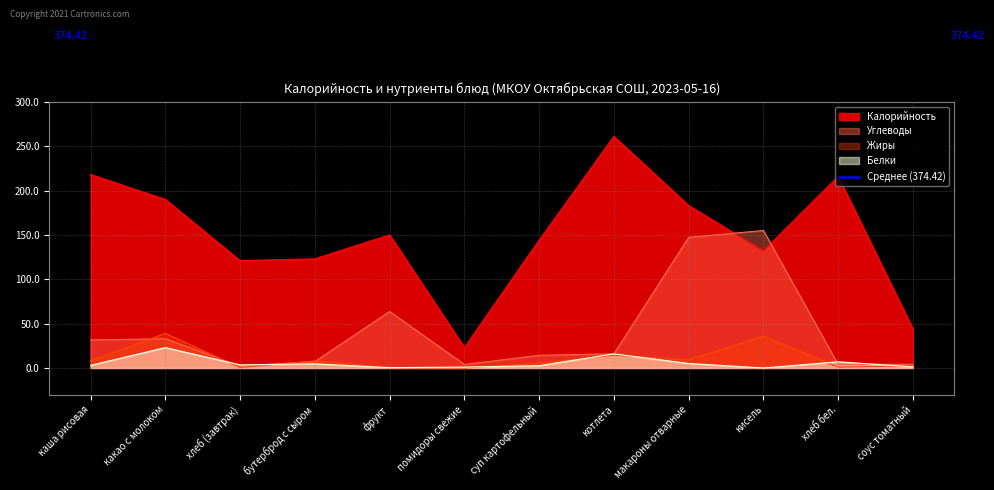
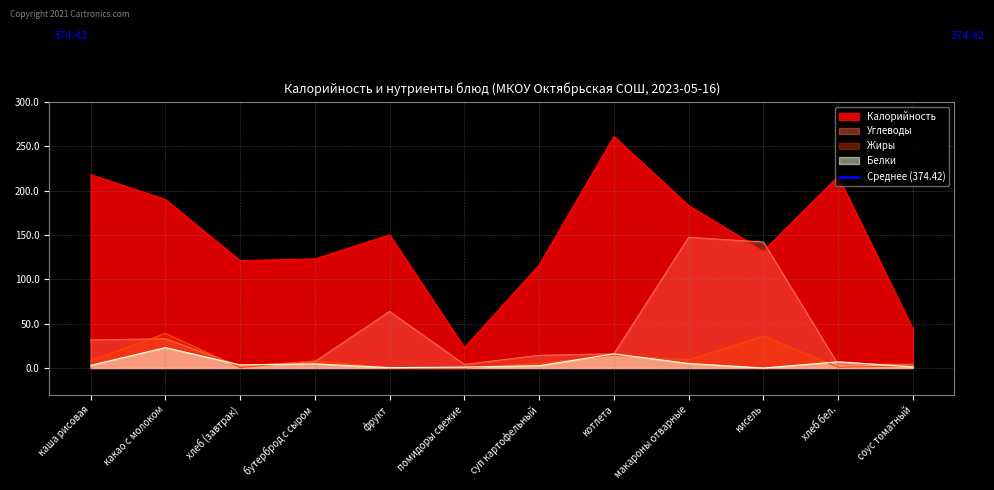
Калорийность, суп картофельный: 140 -> 120
Углеводы, кисель: 160 -> 140
